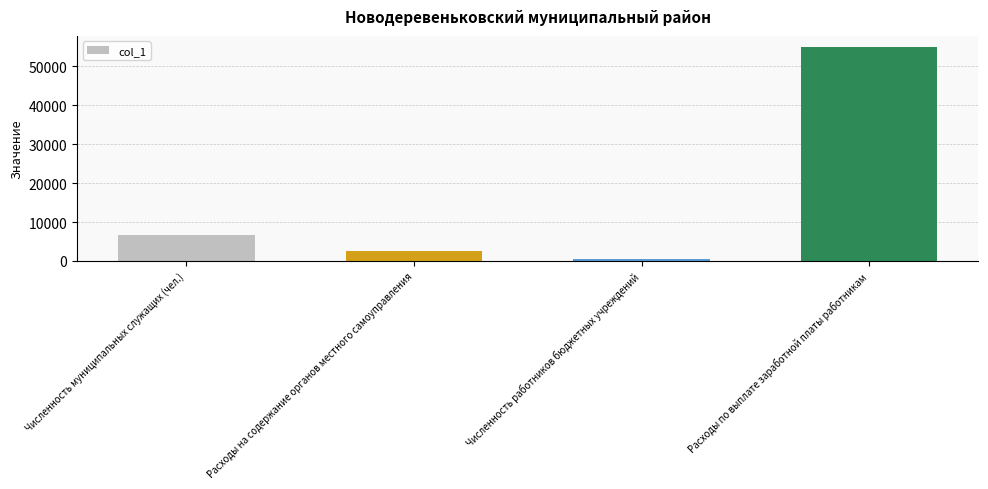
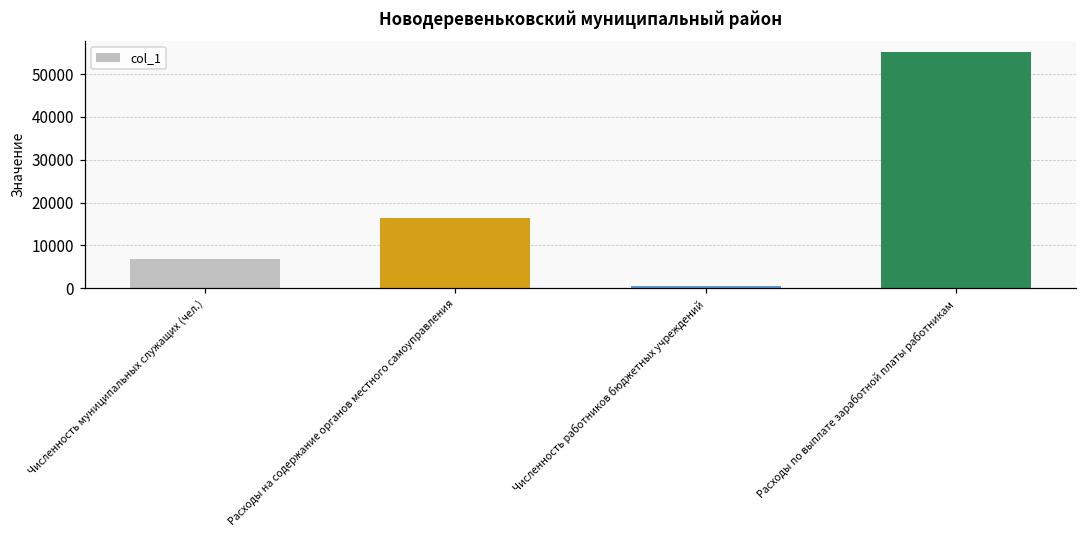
Расходы на содержание органов местного самоуправления: 3000 -> 16000
